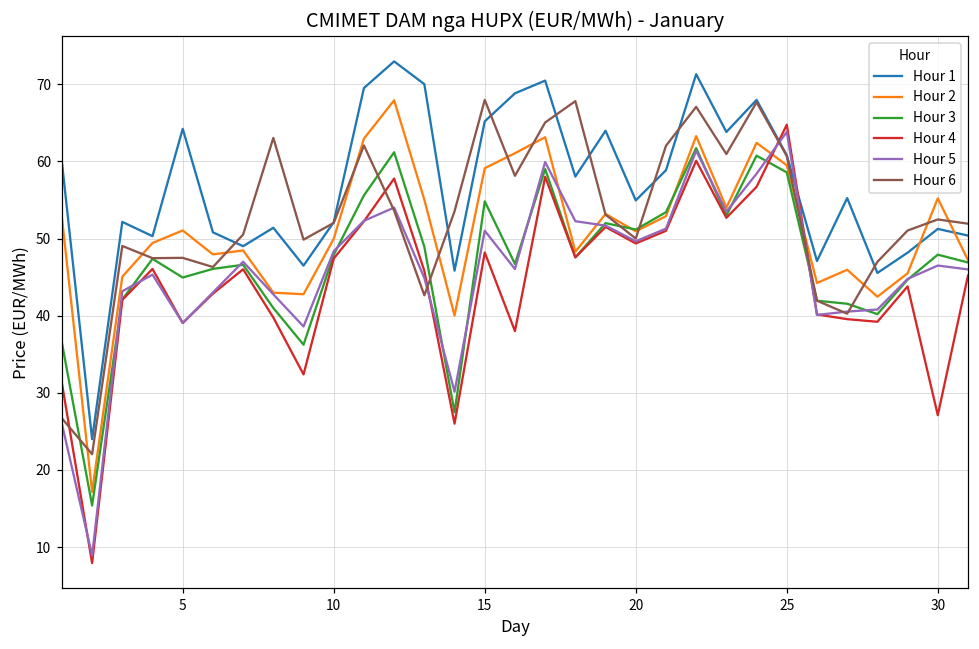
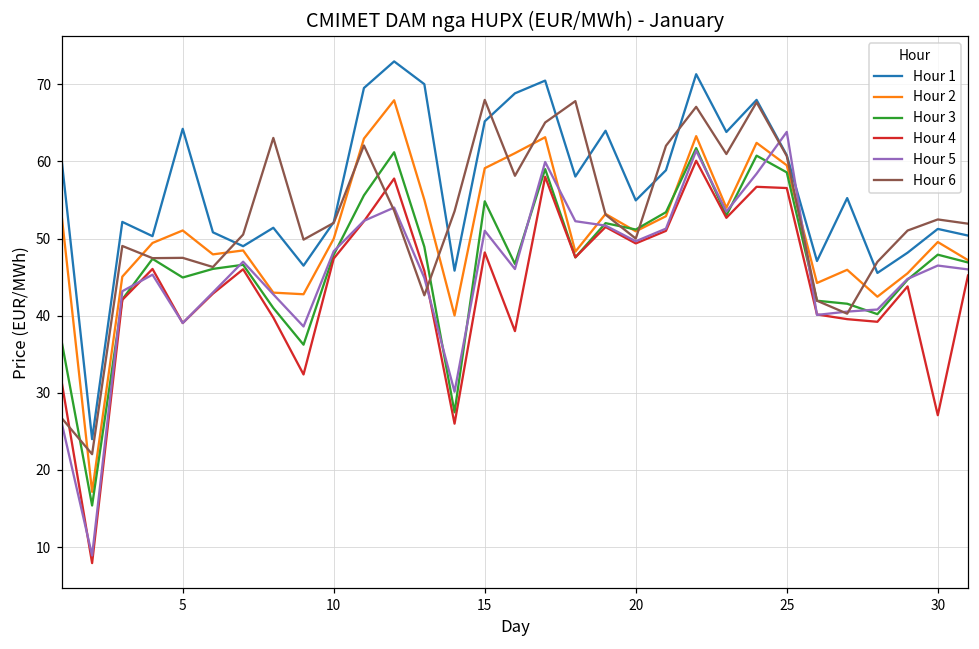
Hour 4, 25: 65 -> 57
Hour 2, 30: 55 -> 50
